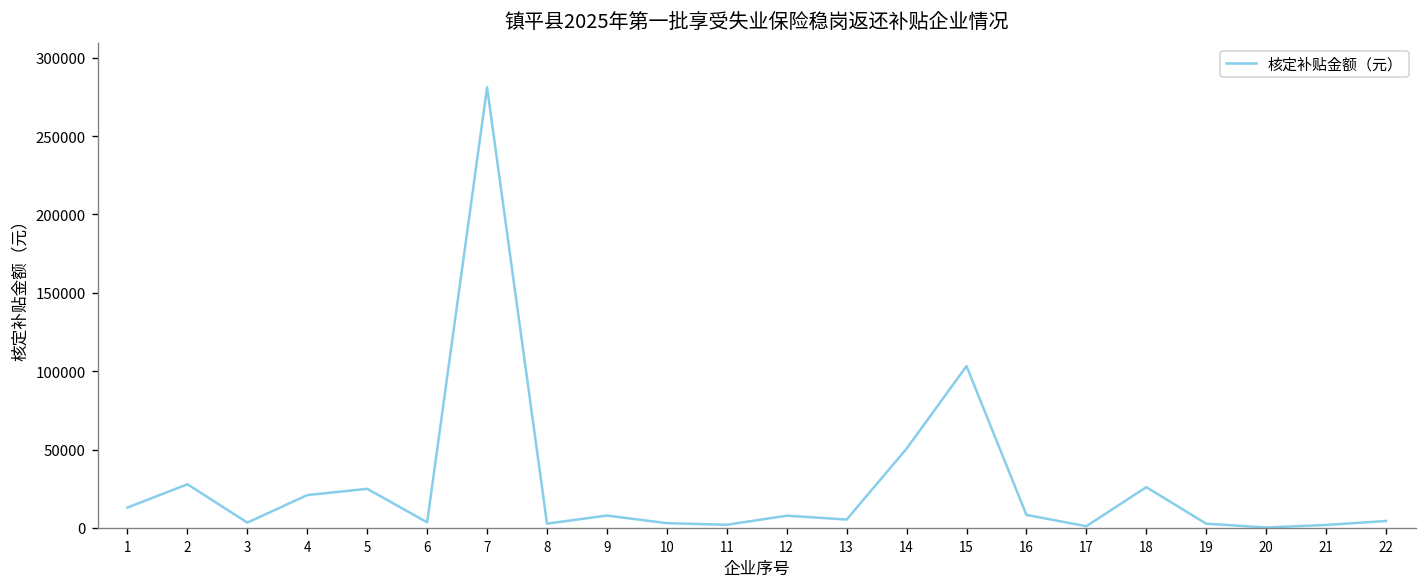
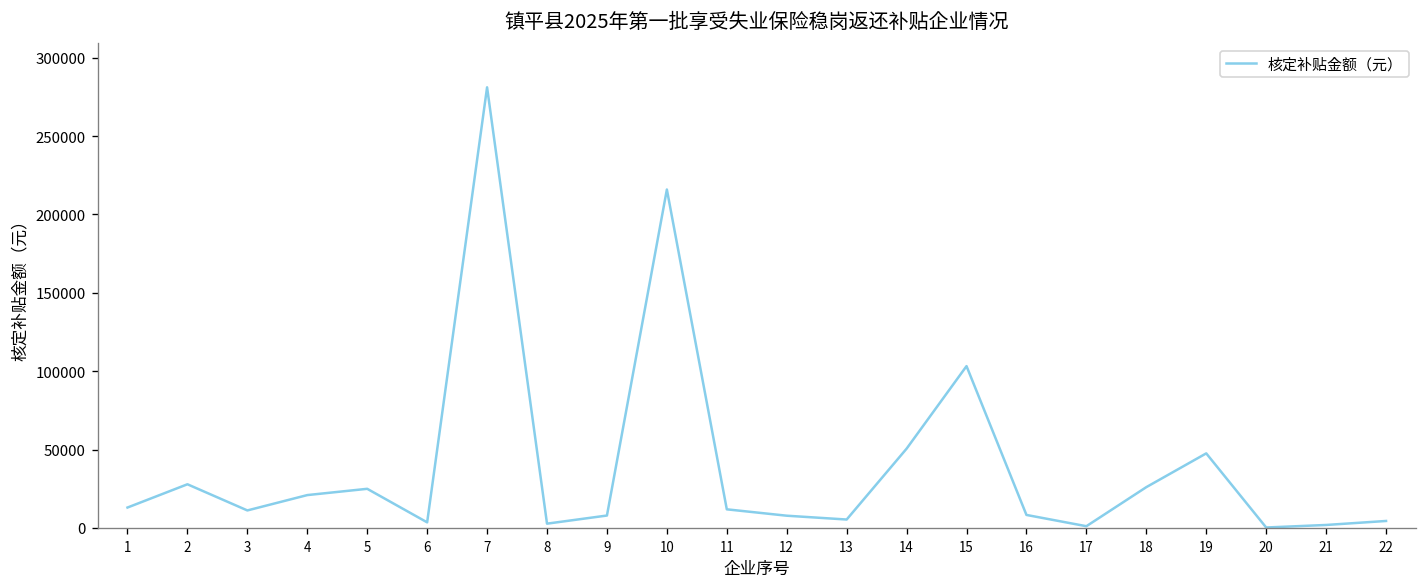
3: 3000 -> 11000
10: 3000 -> 216000
11: 2000 -> 12000
19: 3000 -> 48000
